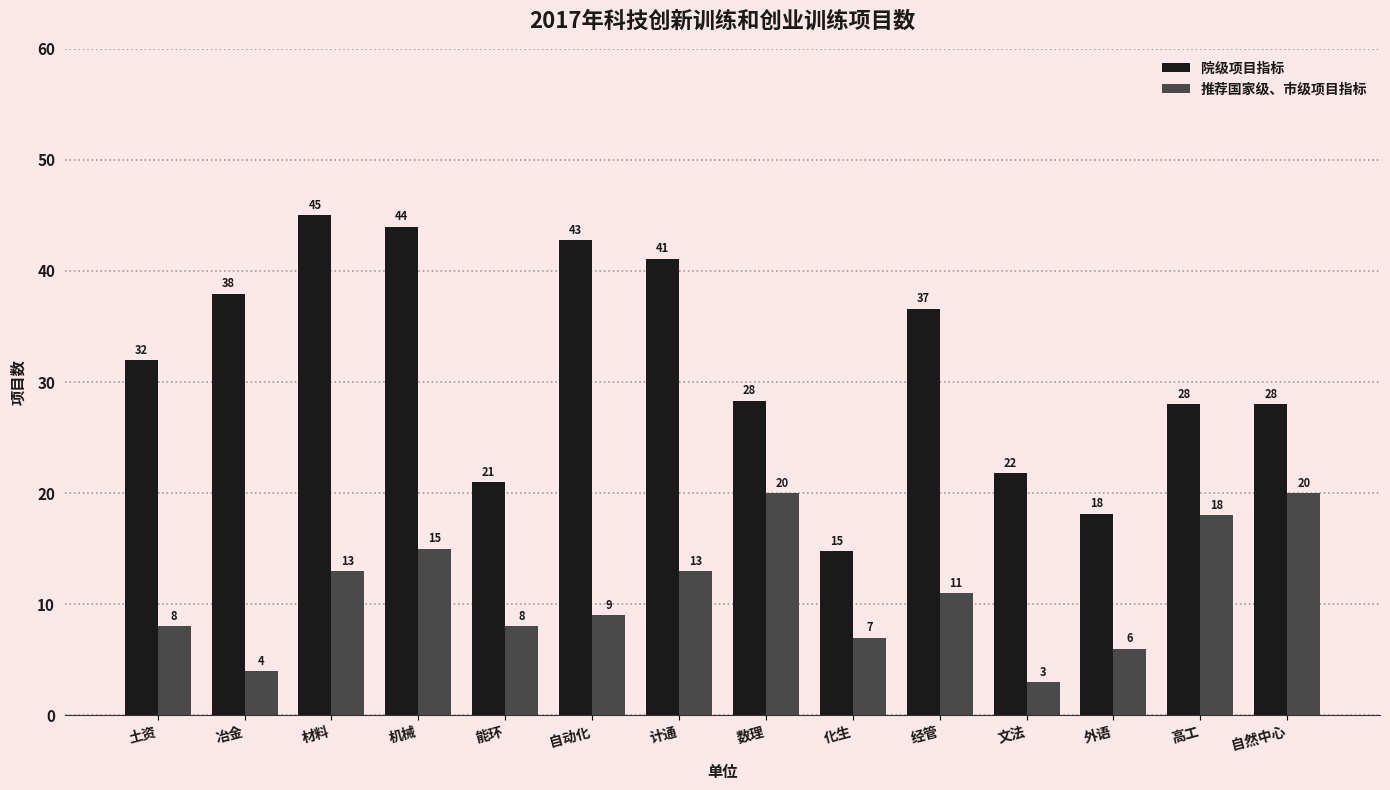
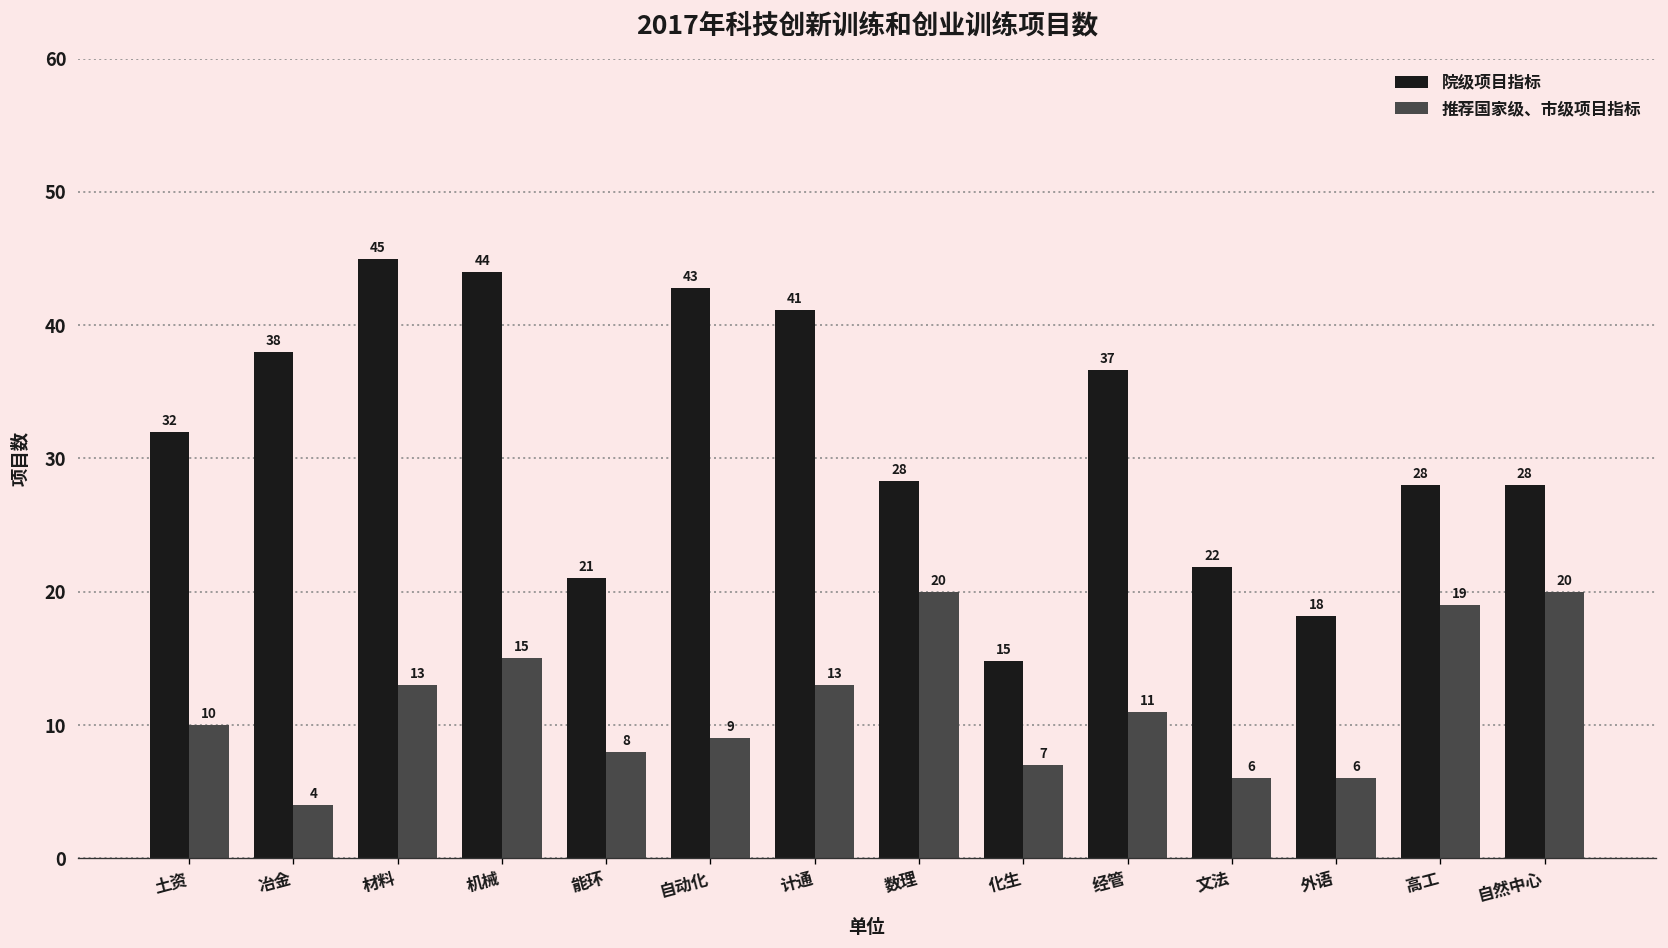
推荐国家级、市级项目指标, 土资: 8 -> 10
推荐国家级、市级项目指标, 文法: 3 -> 6
推荐国家级、市级项目指标, 高工: 18 -> 19
